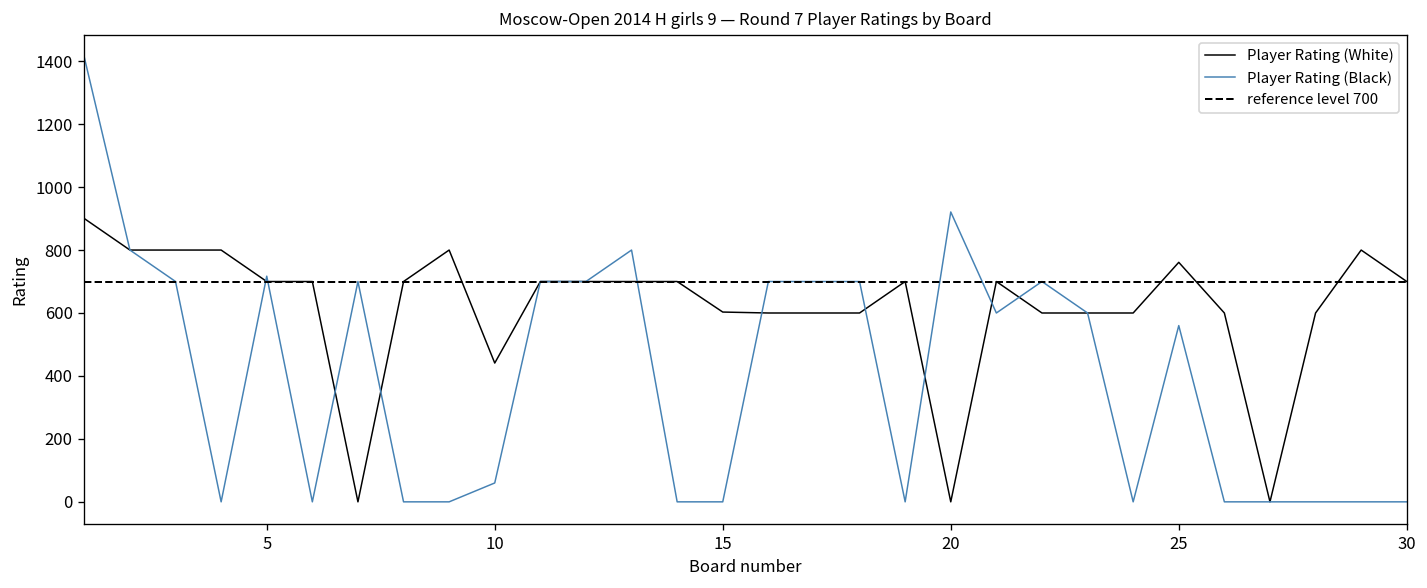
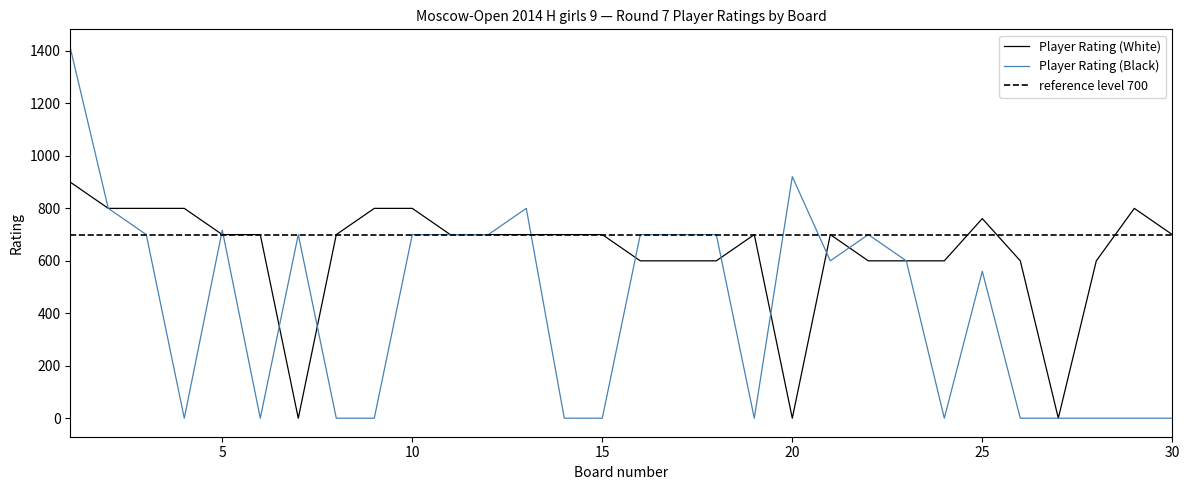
Player Rating (White), 10: 440 -> 800
Player Rating (Black), 10: 60 -> 700
Player Rating (White), 15: 600 -> 700
